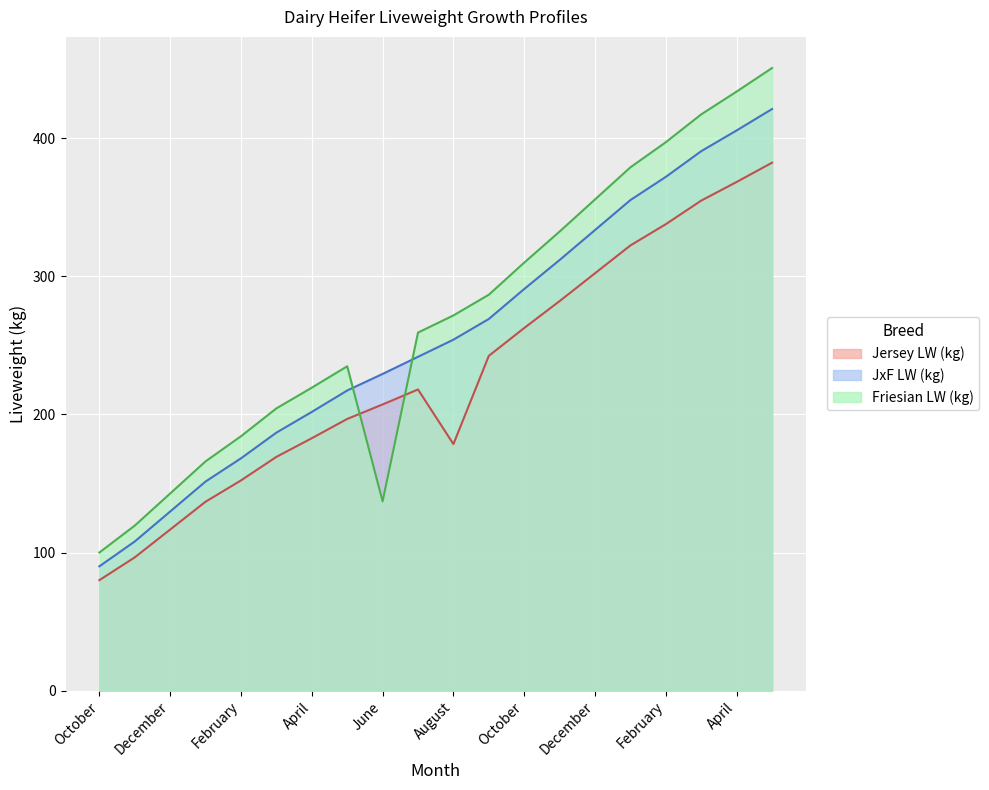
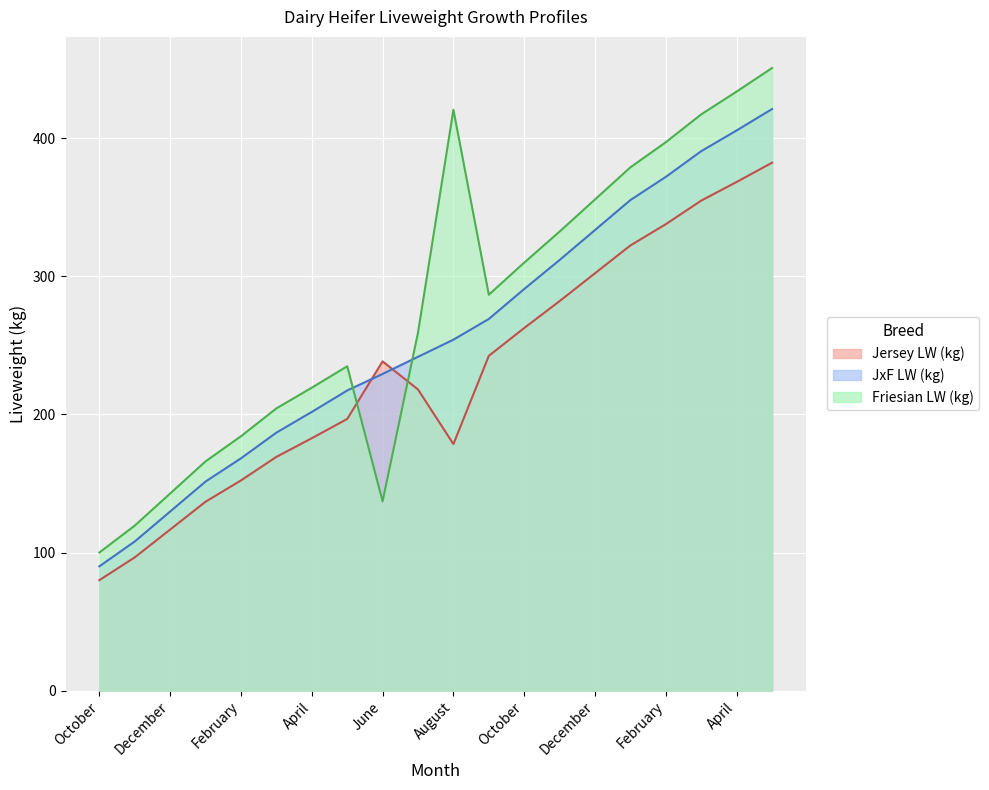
Jersey LW (kg), June: 207 -> 238
Friesian LW (kg), August: 272 -> 421
